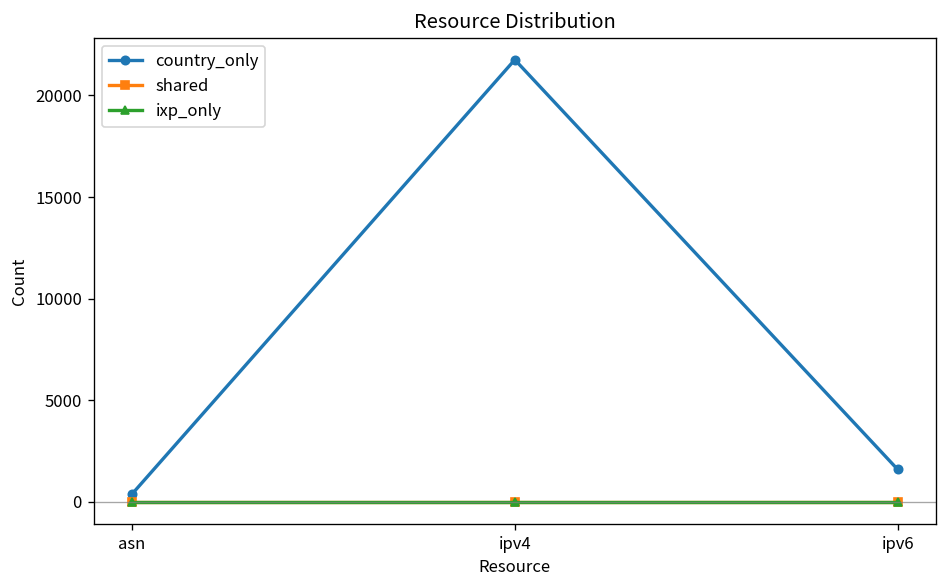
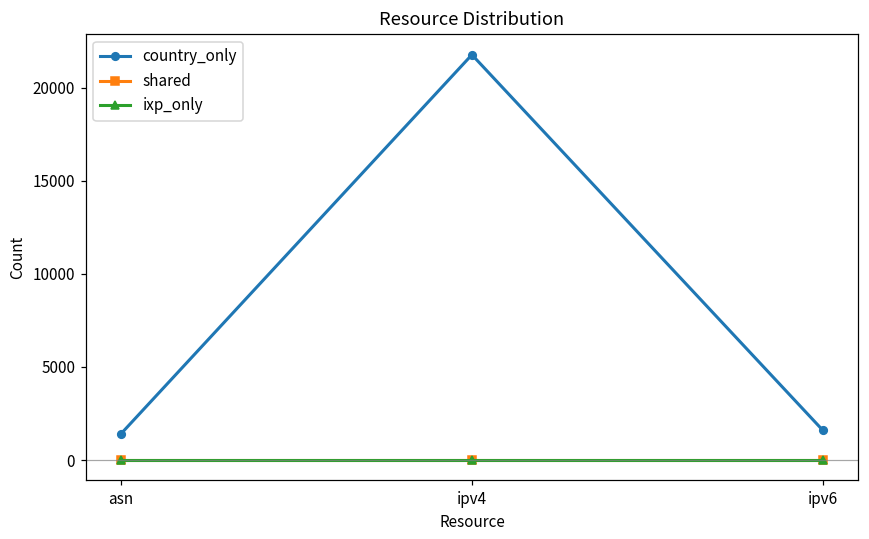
country_only, asn: 400 -> 1400
